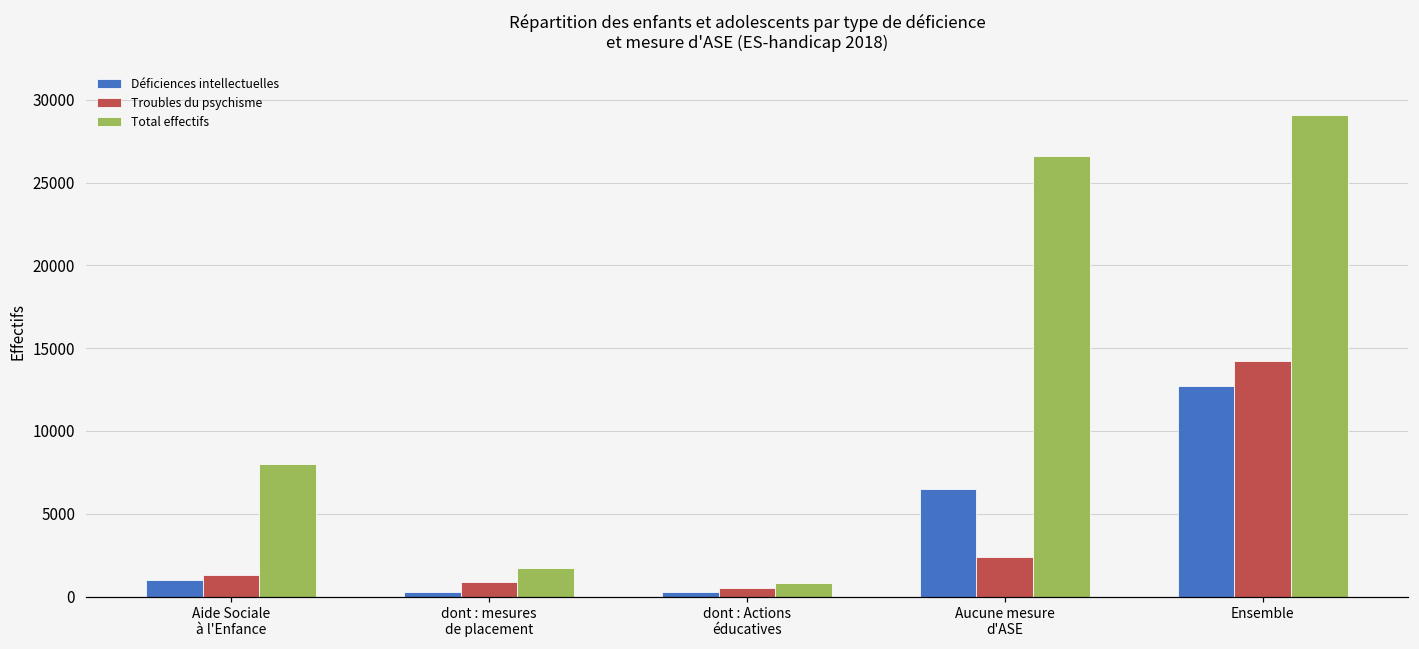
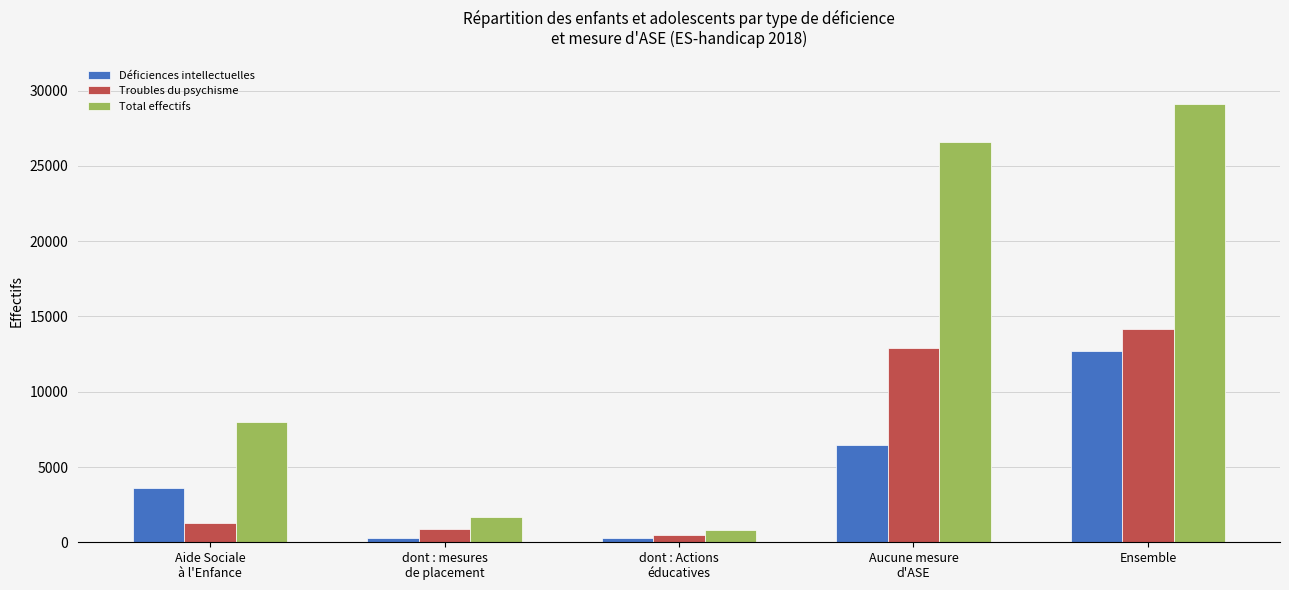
Déficiences intellectuelles, Aide Sociale à l'Enfance: 1000 -> 3600
Troubles du psychisme, Aucune mesure d'ASE: 2400 -> 12900
